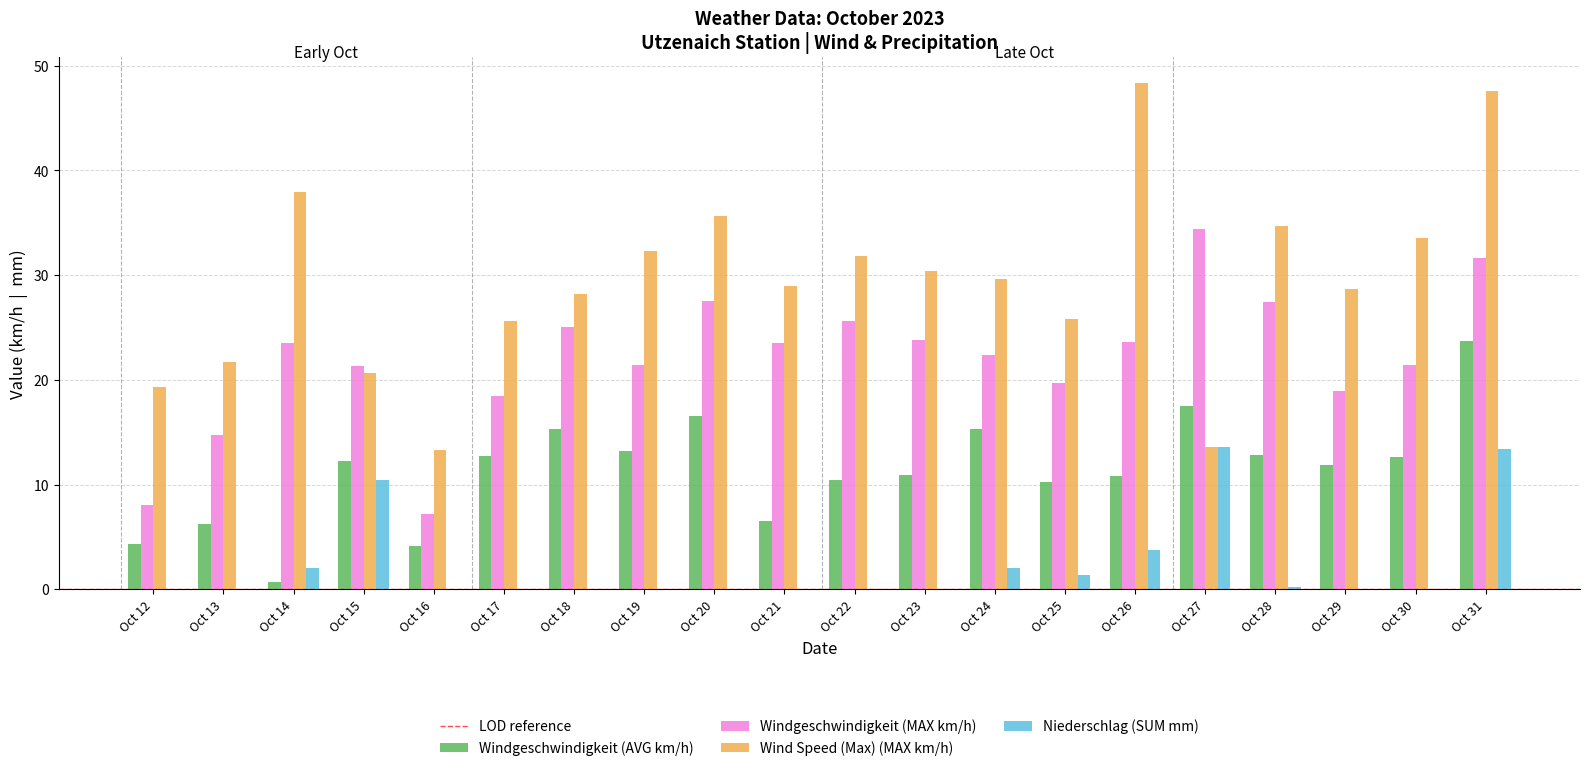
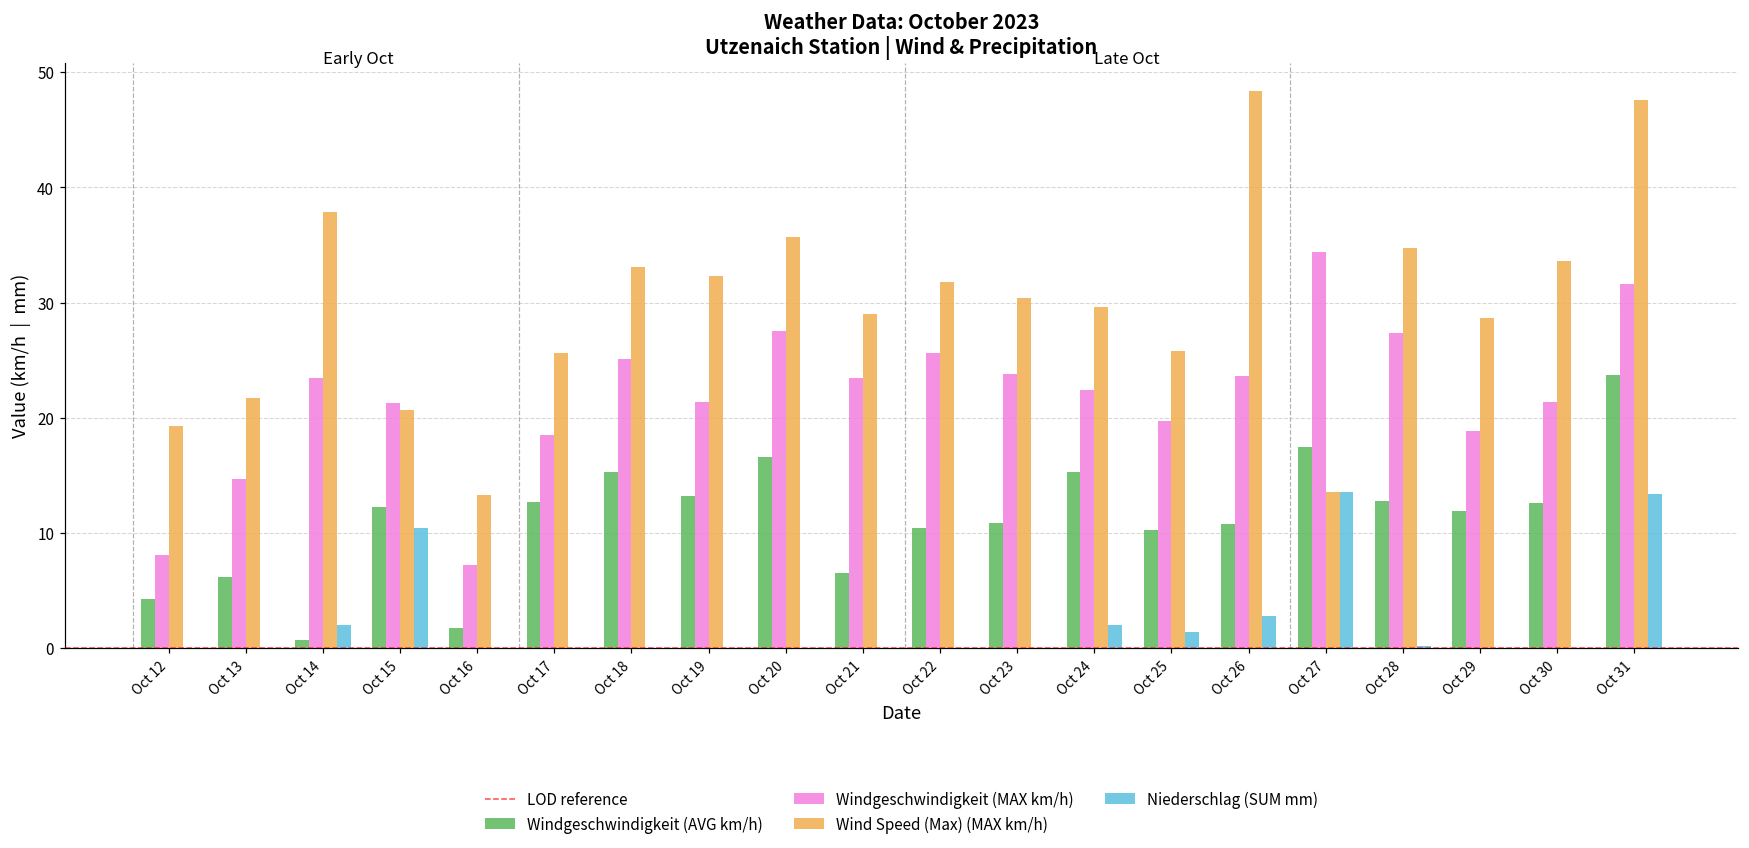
Windgeschwindigkeit (AVG km/h), Oct 16: 4.1 -> 1.8
Wind Speed (Max) (MAX km/h), Oct 18: 28.2 -> 33.1
Niederschlag (SUM mm), Oct 26: 3.8 -> 2.8
